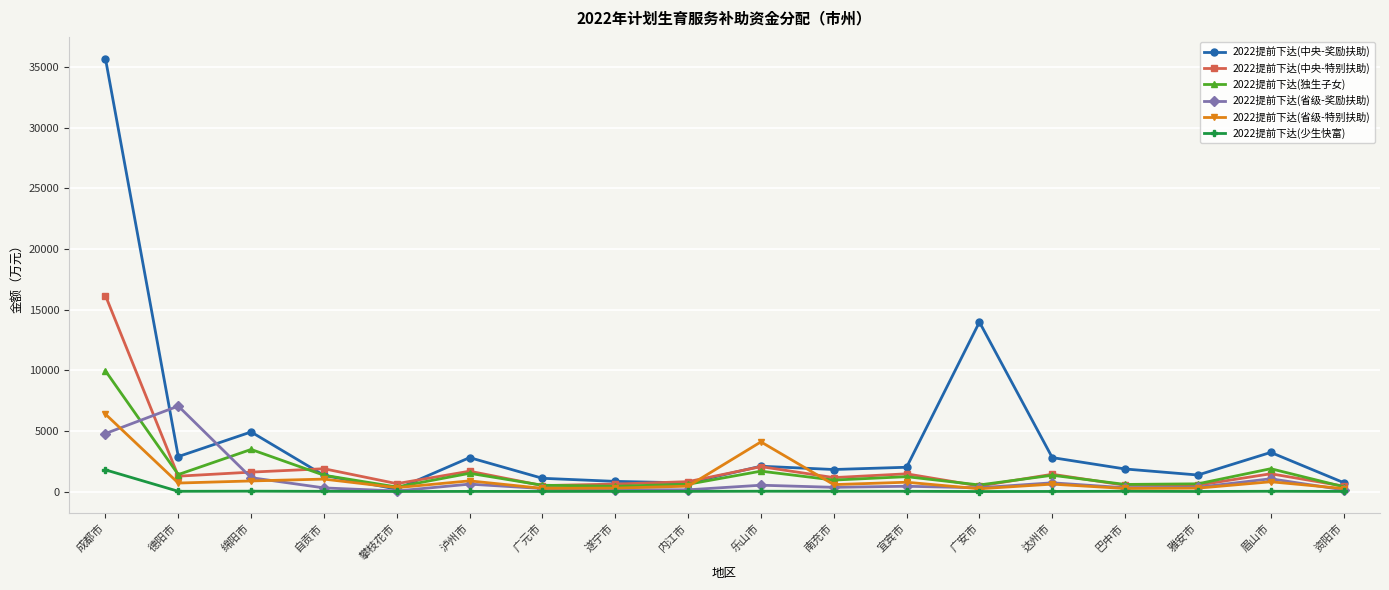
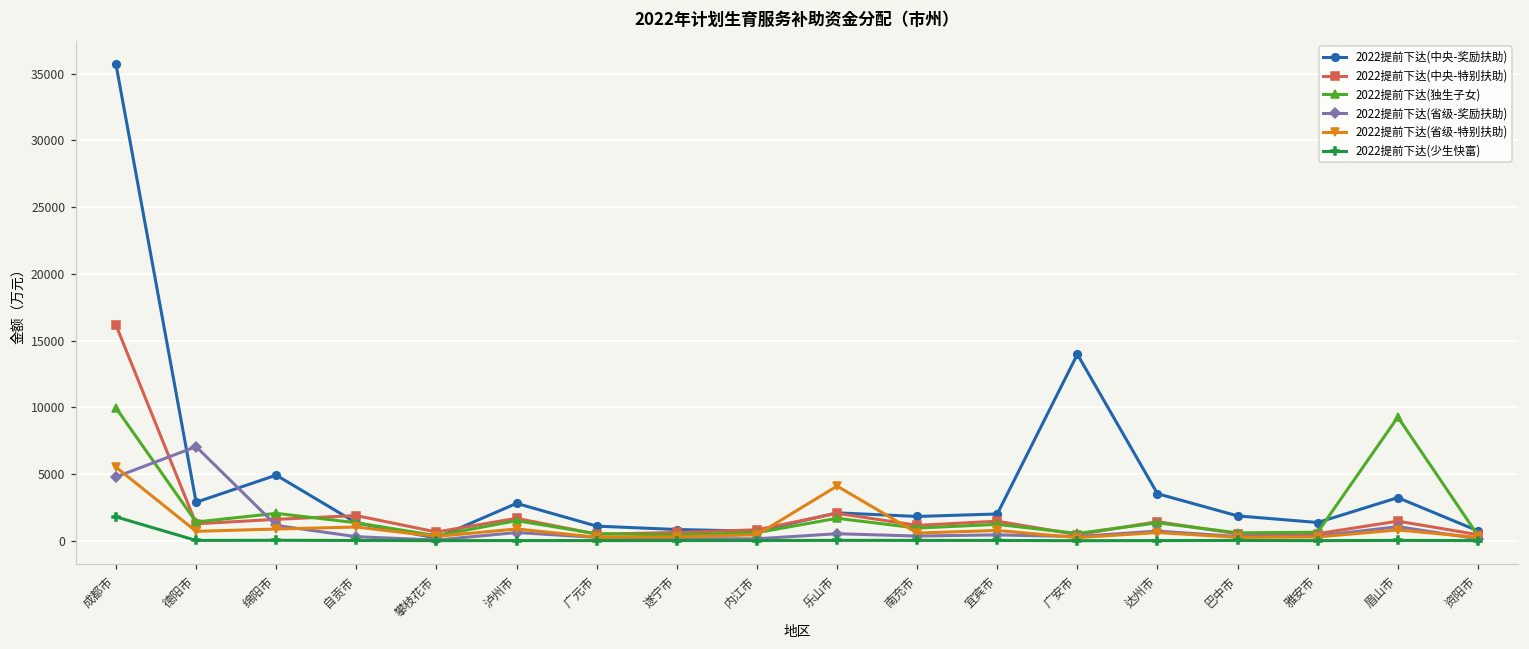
2022提前下达(省级-特别扶助), 成都市: 6400 -> 5500
2022提前下达(独生子女), 绵阳市: 3500 -> 2100
2022提前下达(中央-奖励扶助), 达州市: 2800 -> 3500
2022提前下达(独生子女), 眉山市: 1900 -> 9300
